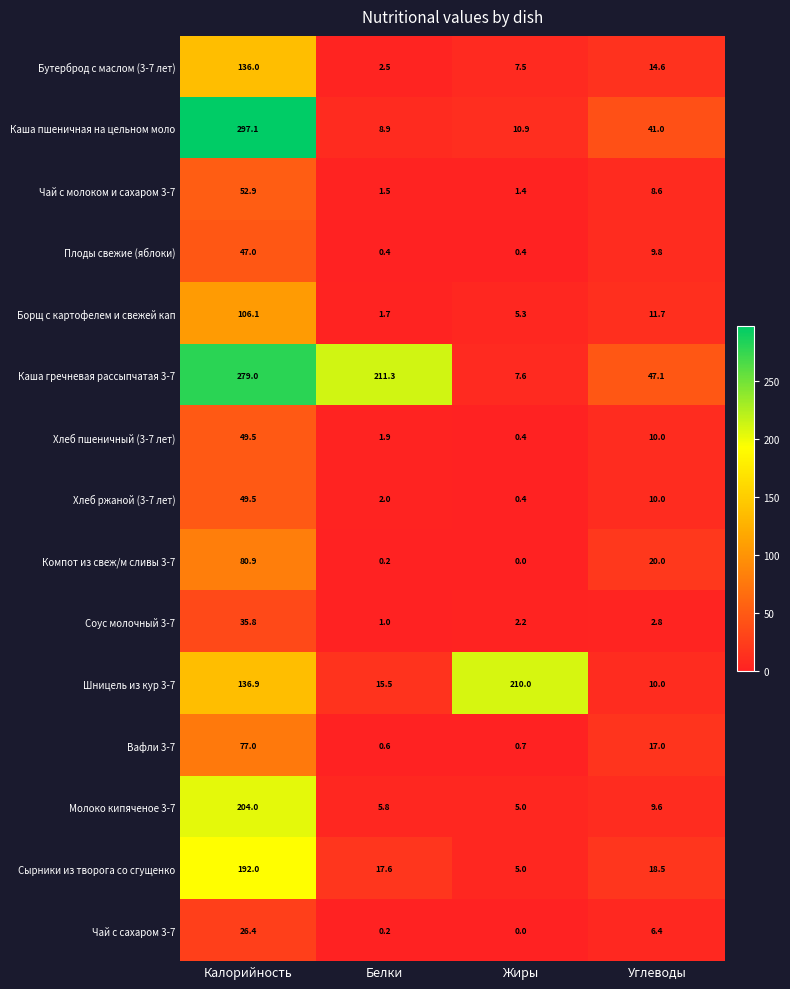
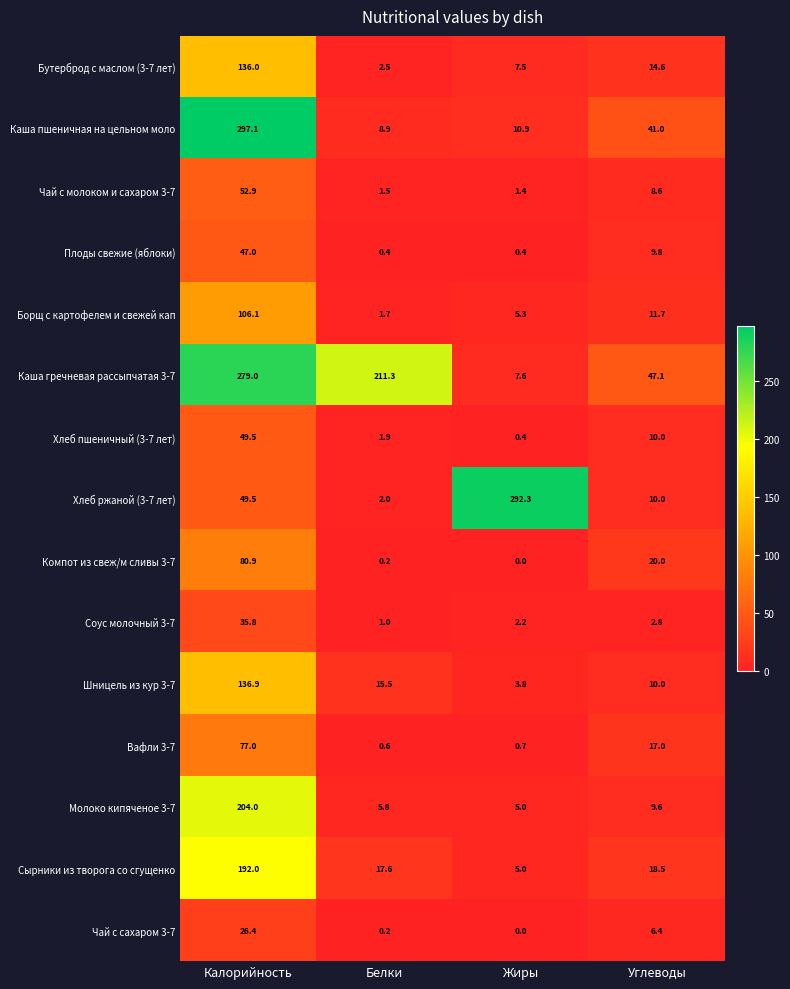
Хлеб ржаной (3-7 лет), Жиры: 0.4 -> 292.3
Шницель из кур 3-7, Жиры: 210.0 -> 3.8
